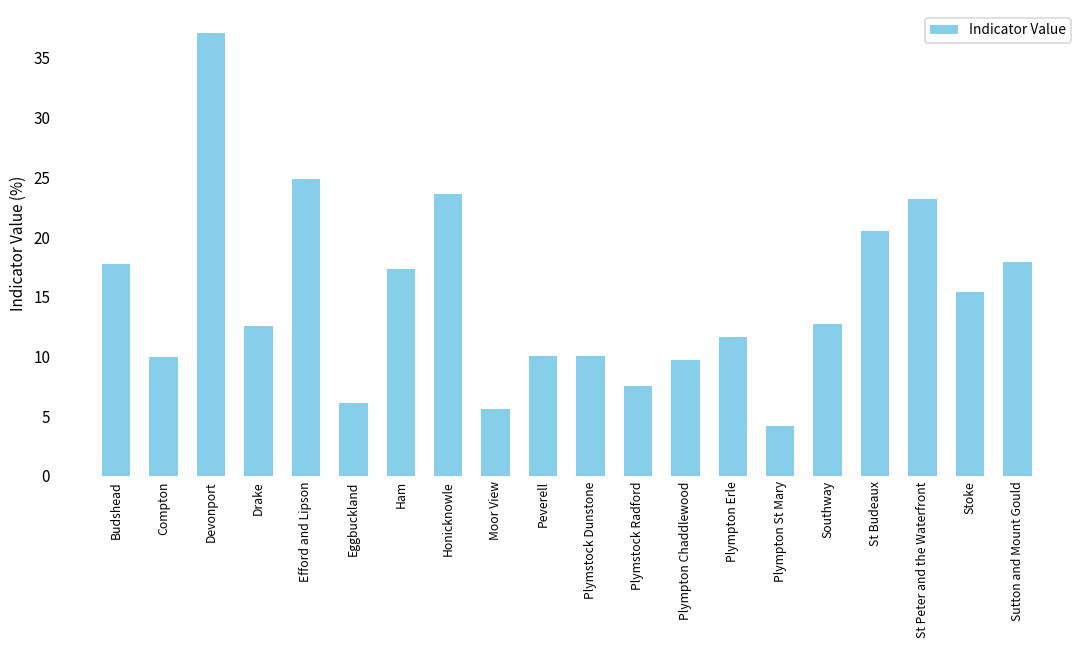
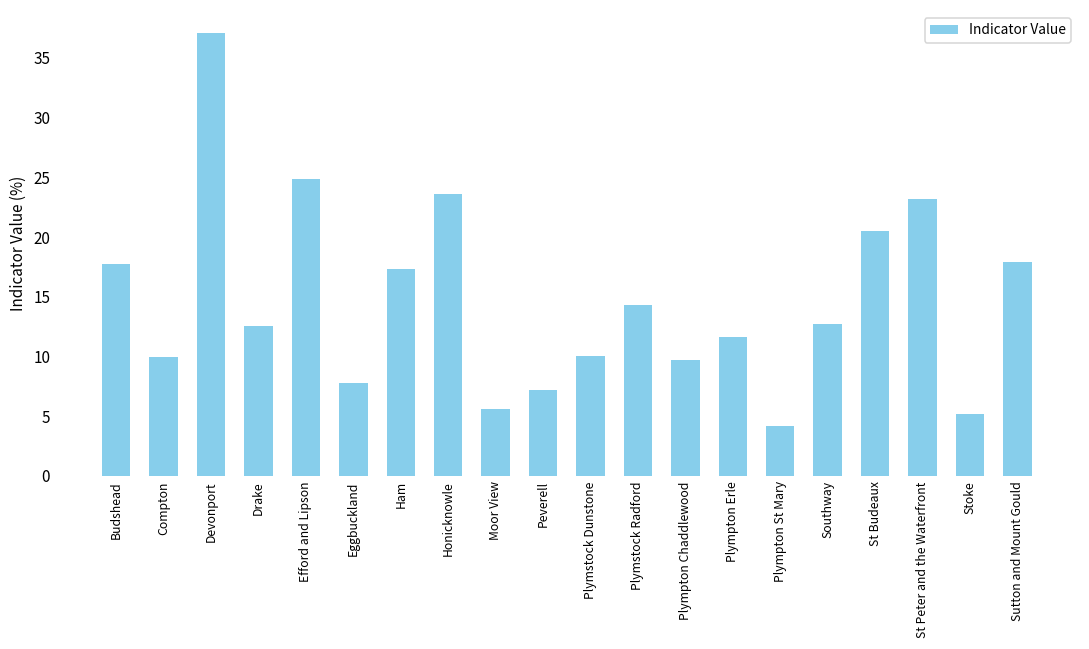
Eggbuckland: 6.1 -> 7.8
Peverell: 10.1 -> 7.2
Plymstock Radford: 7.5 -> 14.3
Stoke: 15.4 -> 5.2
